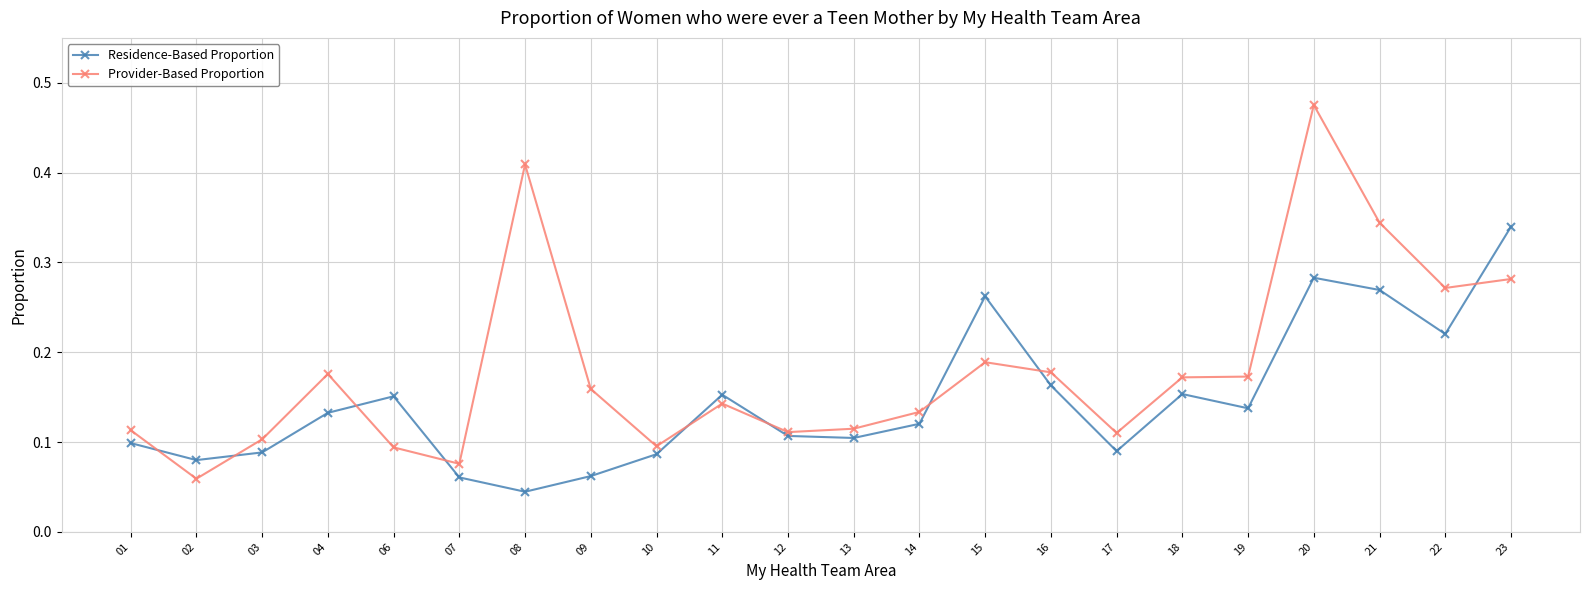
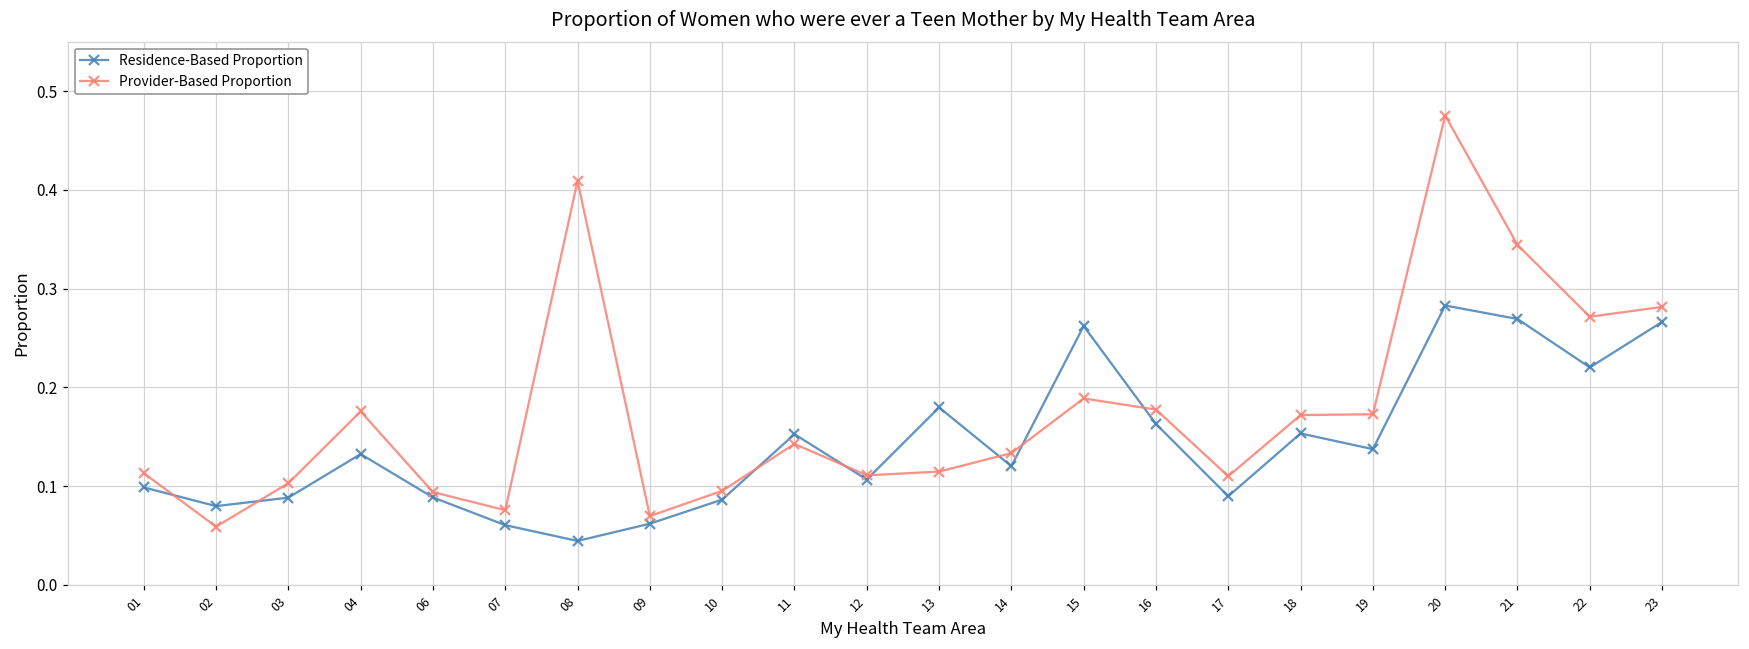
Residence-Based Proportion, 06: 0.15 -> 0.09
Provider-Based Proportion, 09: 0.16 -> 0.07
Residence-Based Proportion, 13: 0.10 -> 0.18
Residence-Based Proportion, 23: 0.34 -> 0.27
